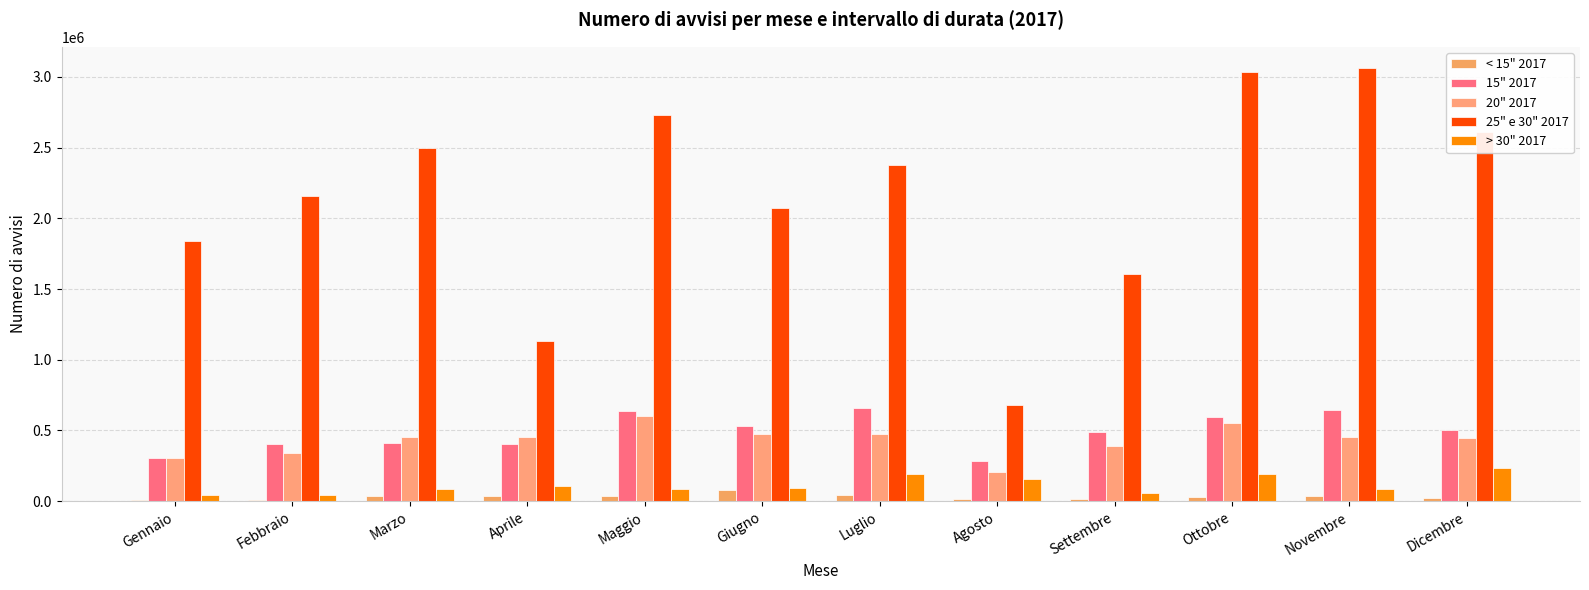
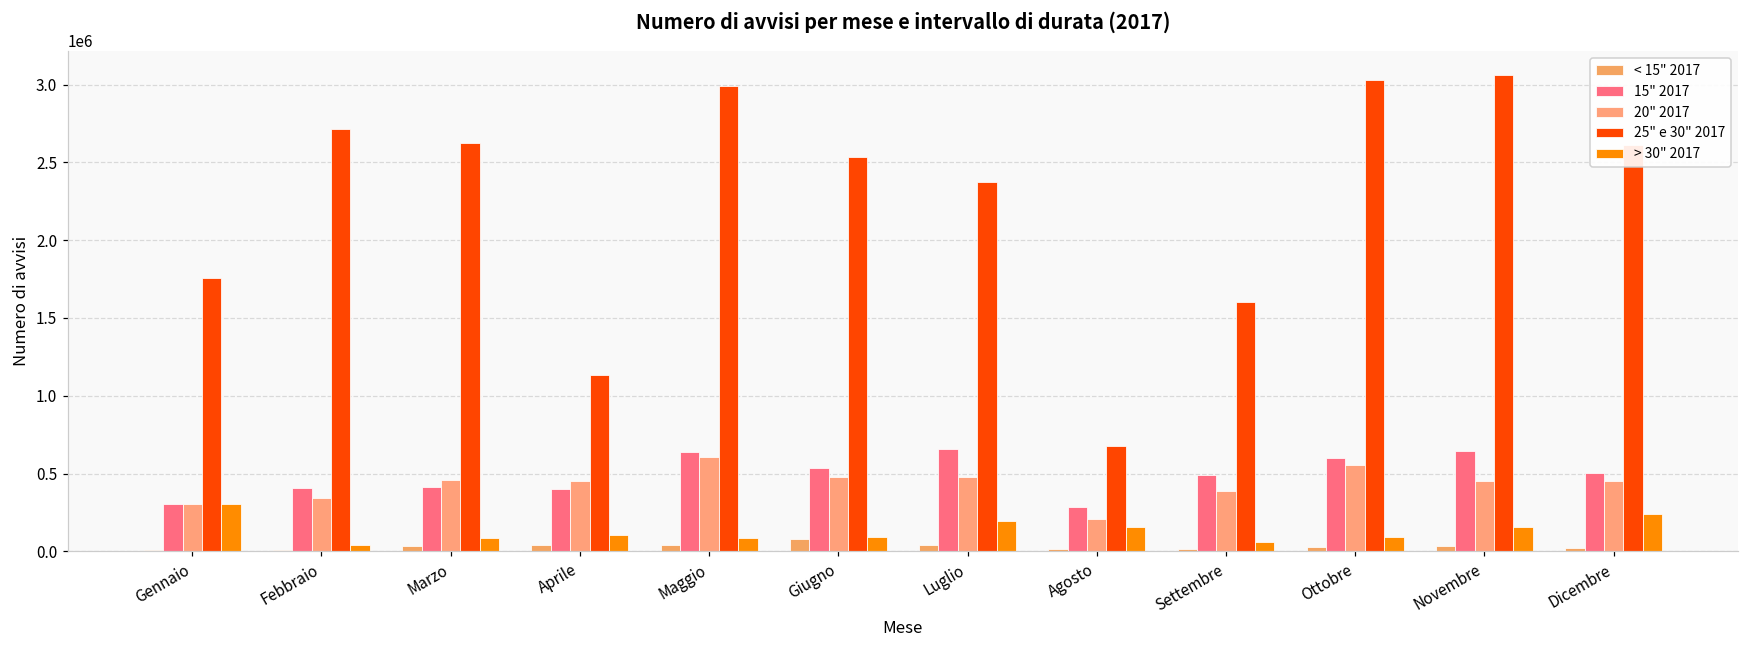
25" e 30" 2017, Gennaio: 1840000 -> 1760000
> 30" 2017, Gennaio: 40000 -> 310000
25" e 30" 2017, Febbraio: 2160000 -> 2710000
25" e 30" 2017, Marzo: 2500000 -> 2620000
25" e 30" 2017, Maggio: 2730000 -> 2990000
25" e 30" 2017, Giugno: 2070000 -> 2530000
> 30" 2017, Ottobre: 190000 -> 90000
> 30" 2017, Novembre: 80000 -> 160000
